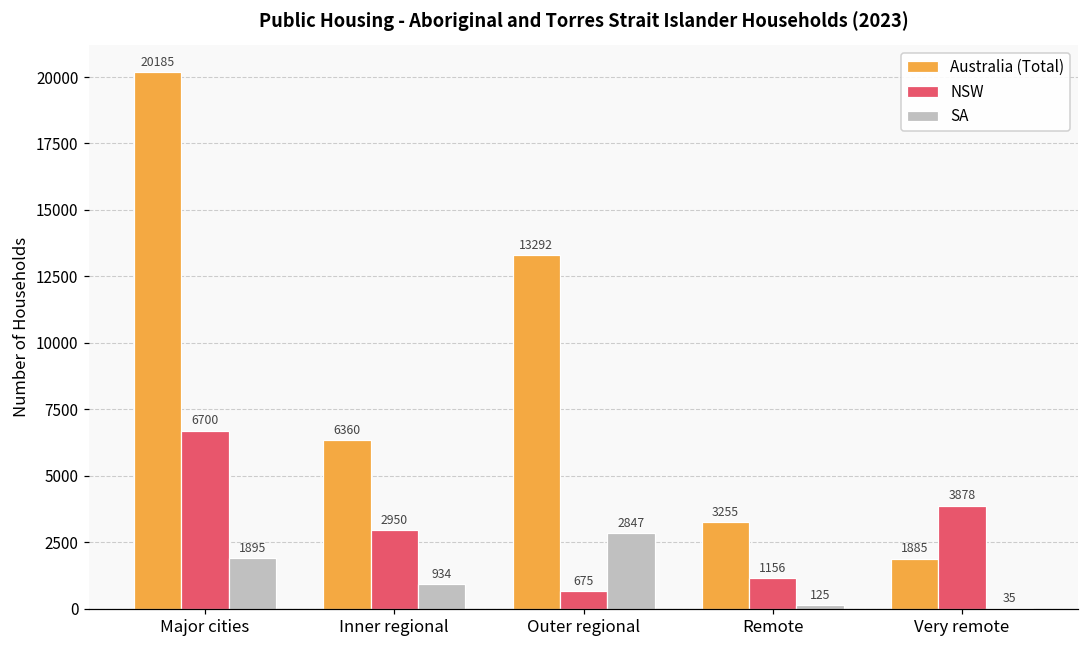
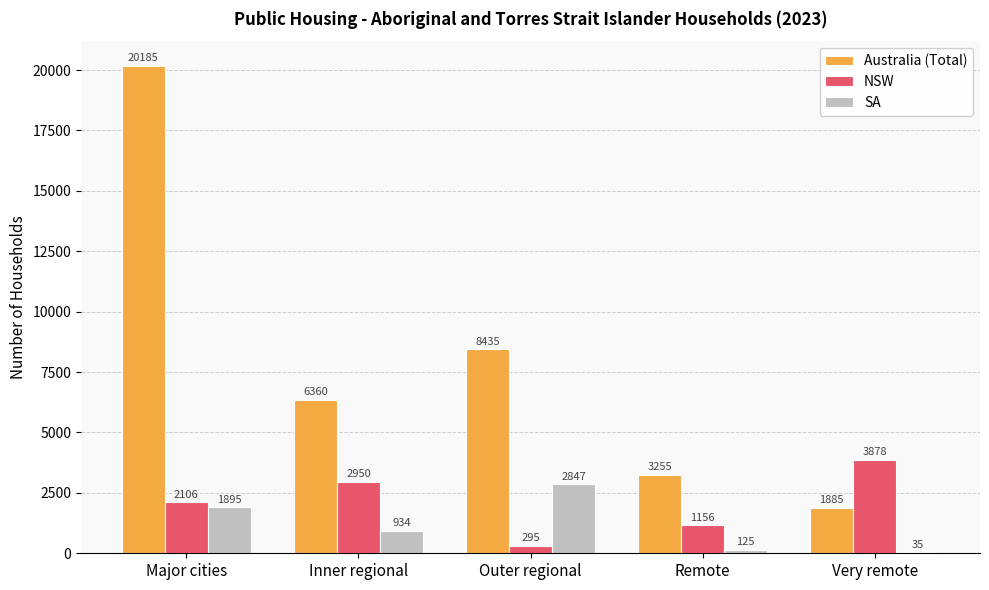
NSW, Major cities: 6700 -> 2106
Australia (Total), Outer regional: 13292 -> 8435
NSW, Outer regional: 675 -> 295
